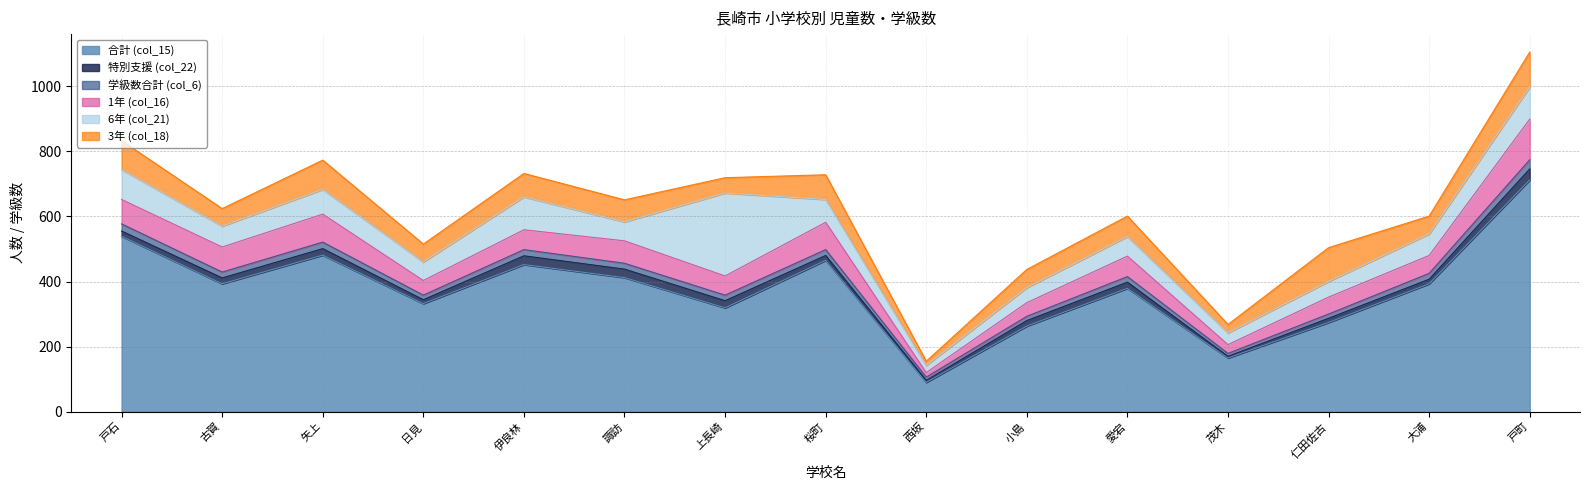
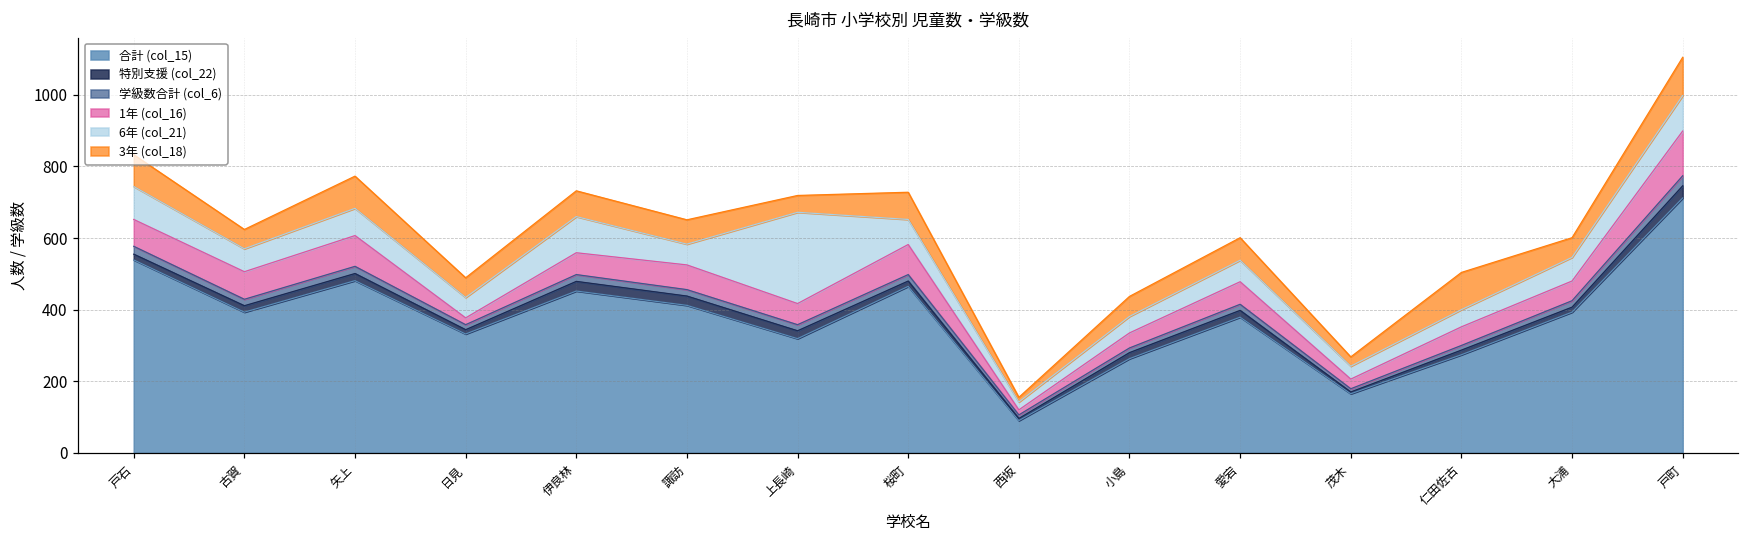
1年 (col_16), 日見: 50 -> 20
